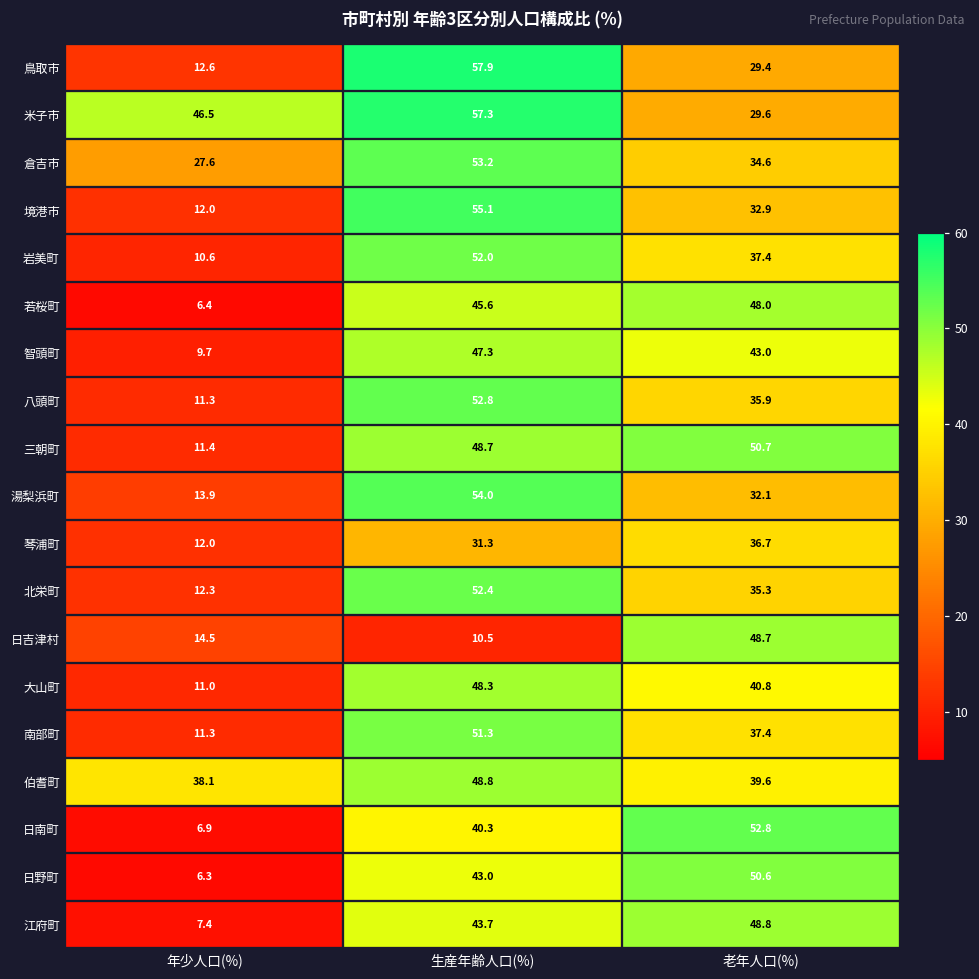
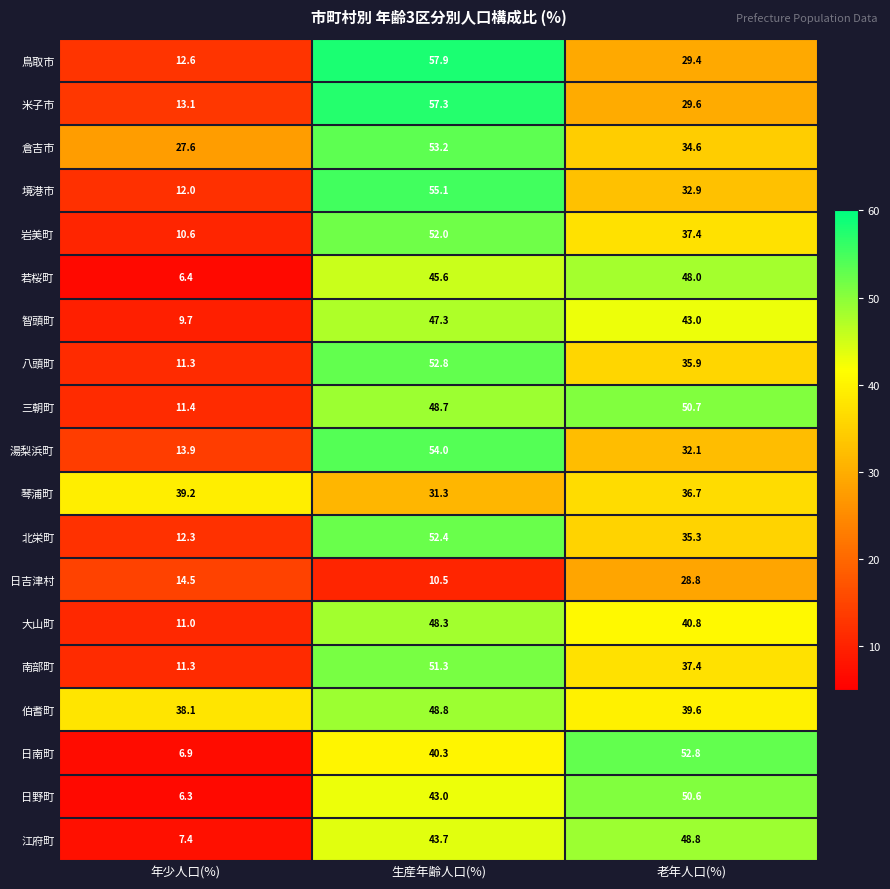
米子市, 年少人口(%): 46.5 -> 13.1
琴浦町, 年少人口(%): 12.0 -> 39.2
日吉津村, 老年人口(%): 48.7 -> 28.8
